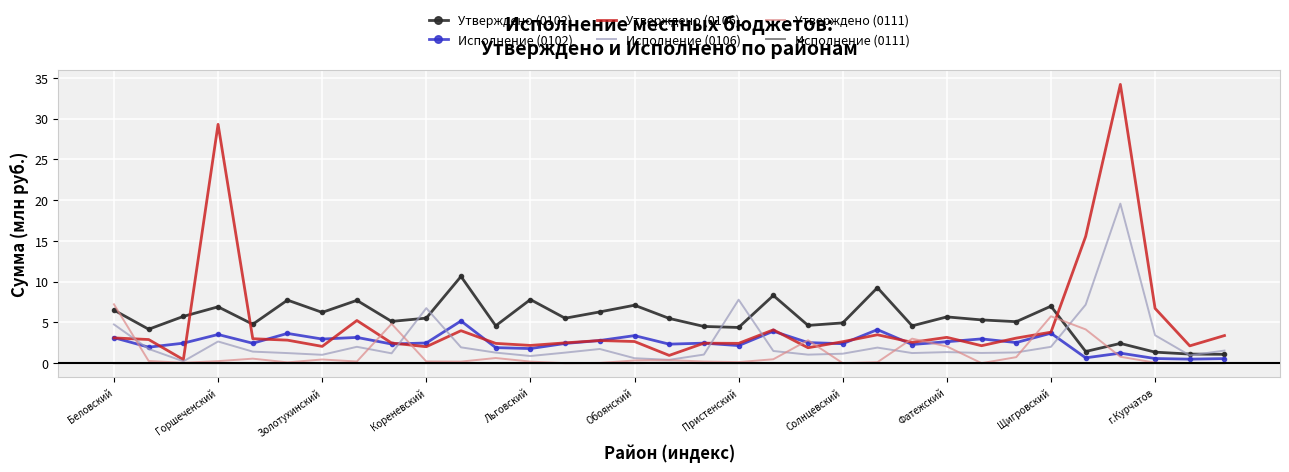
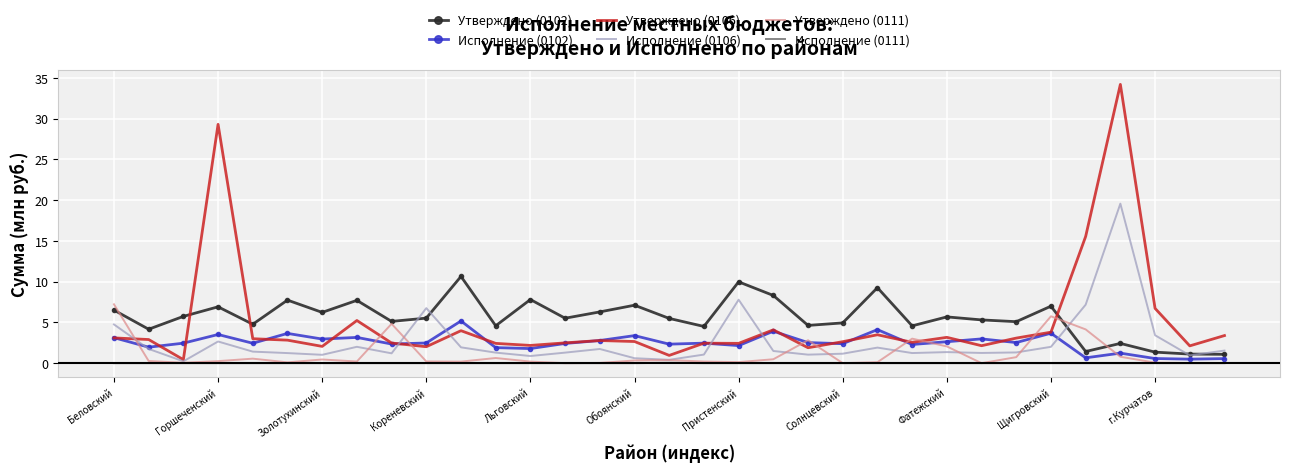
Утверждено (0102), Пристенский: 4 -> 10
